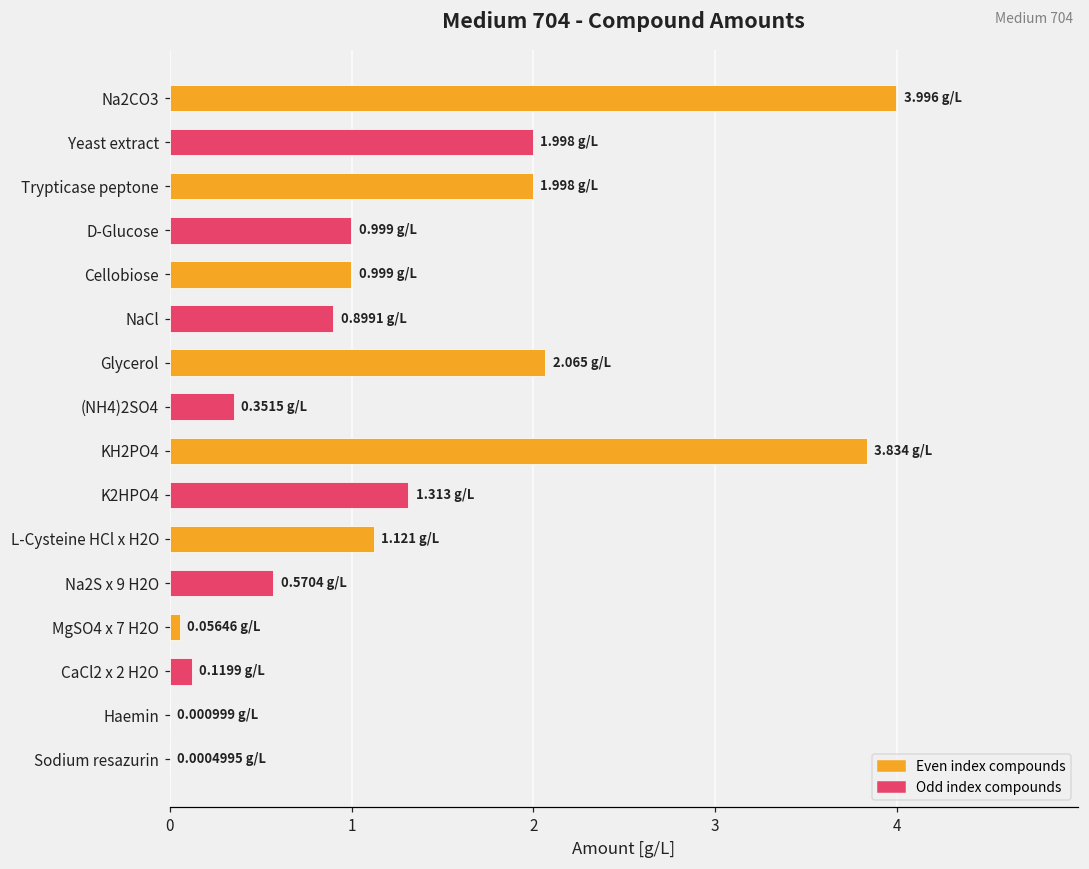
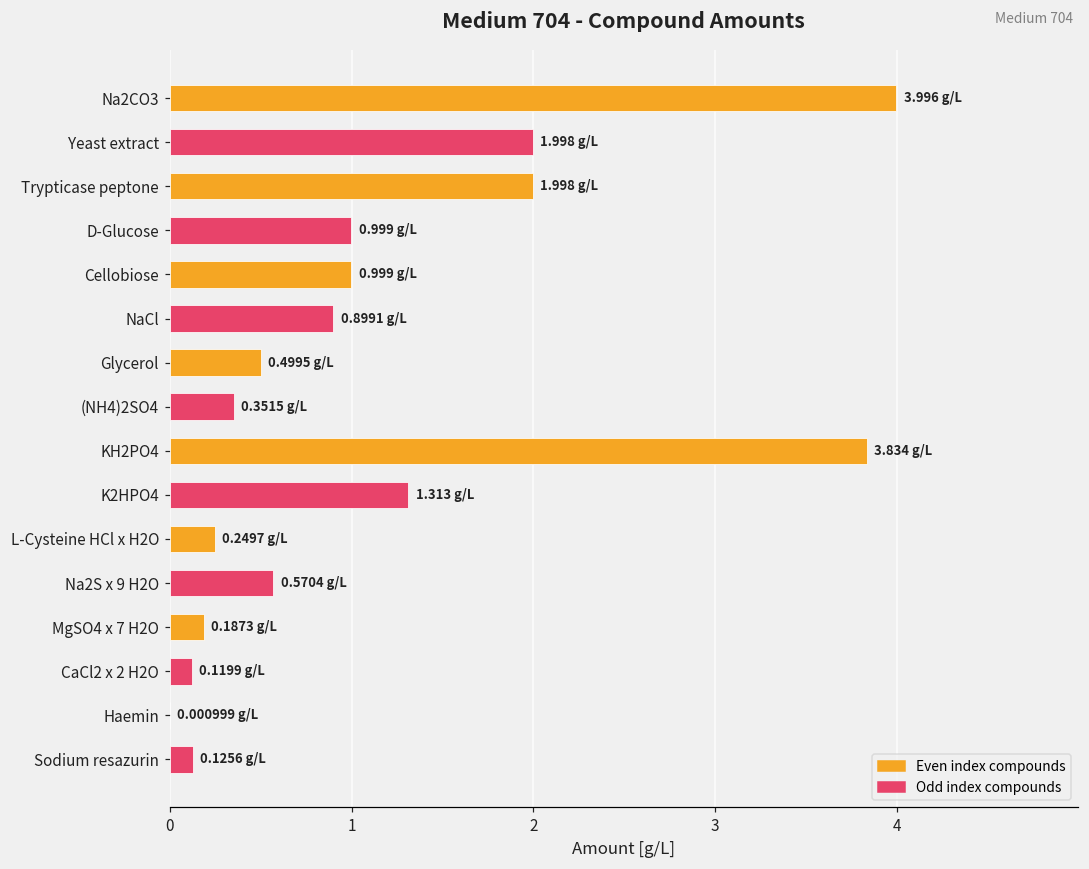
Glycerol: 2.065 -> 0.4995
L-Cysteine HCl x H2O: 1.121 -> 0.2497
MgSO4 x 7 H2O: 0.05646 -> 0.1873
Sodium resazurin: 0.0004995 -> 0.1256
